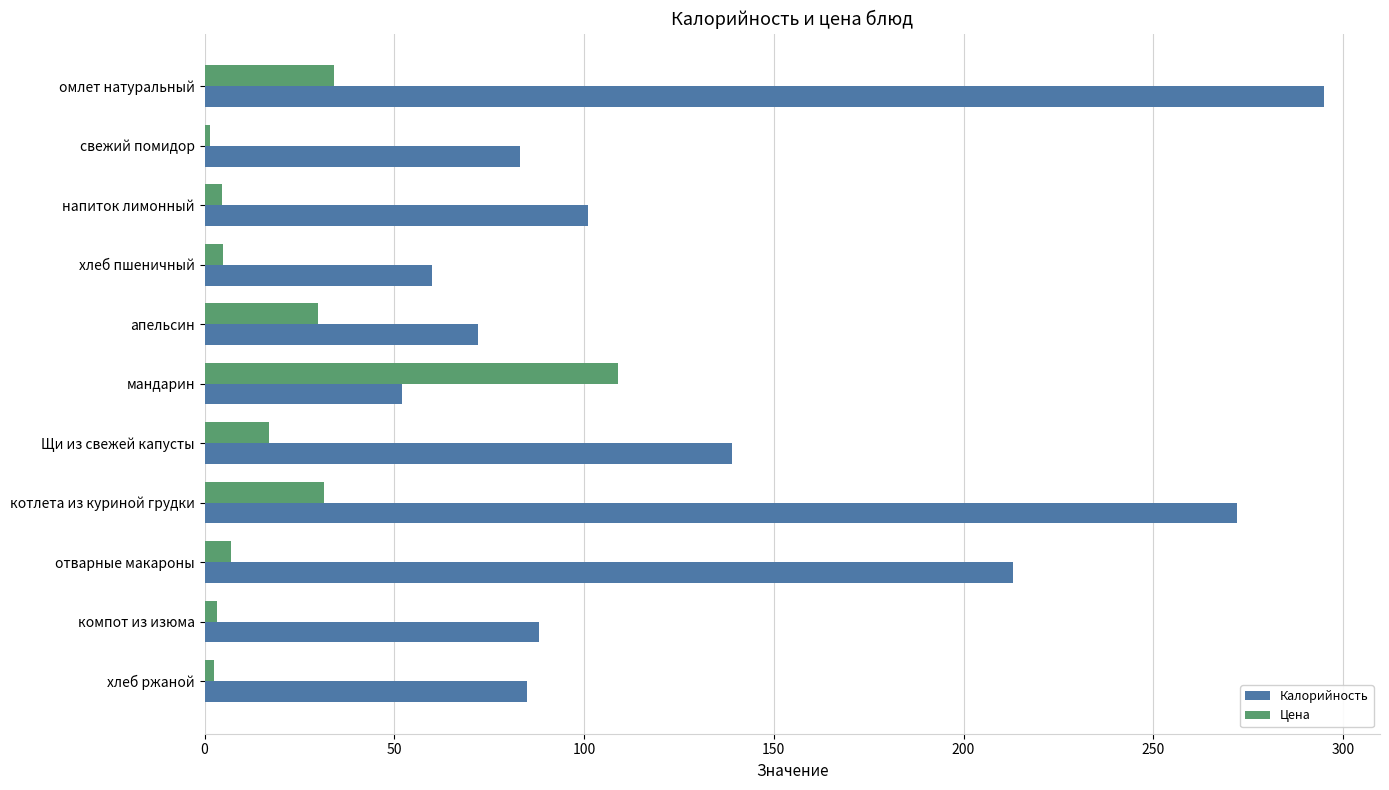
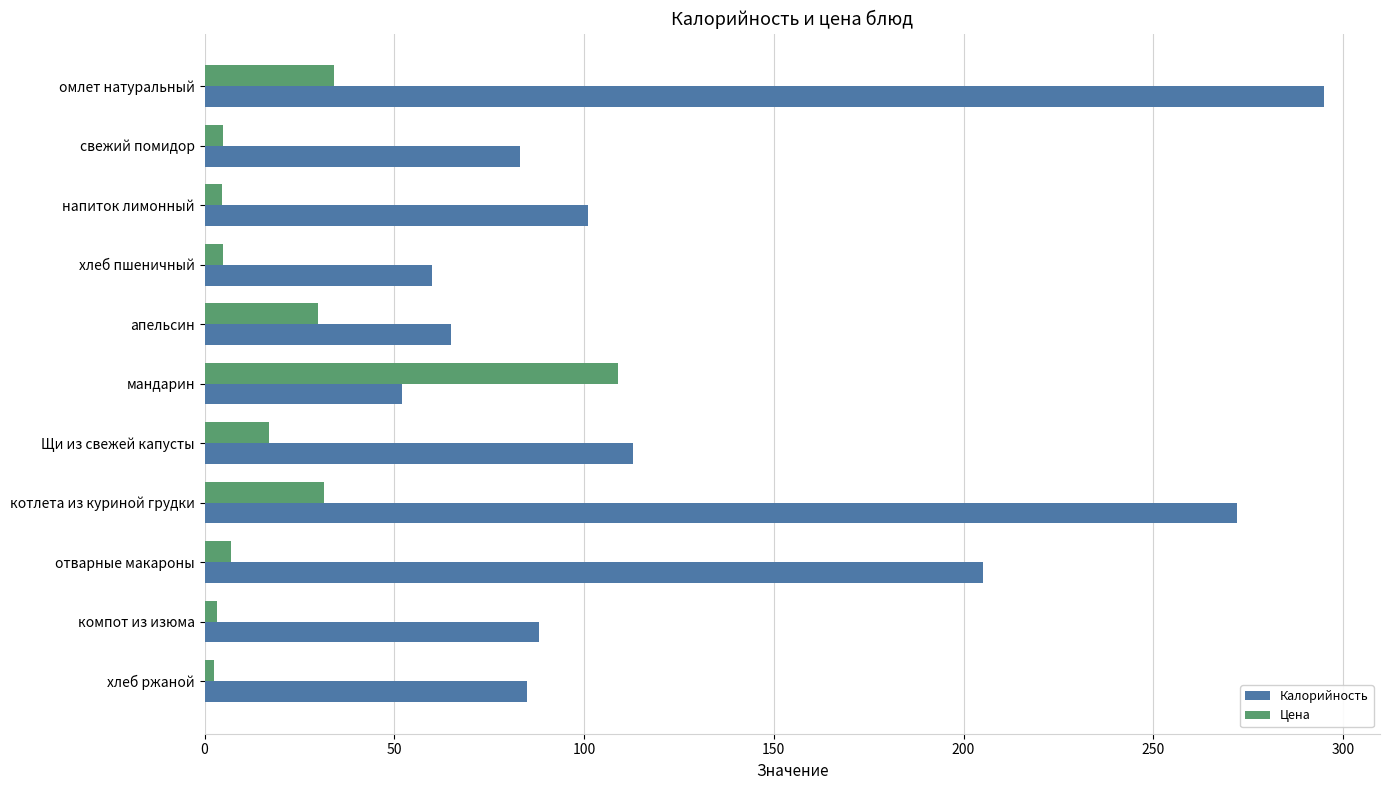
Цена, свежий помидор: 1 -> 5
Калорийность, апельсин: 72 -> 65
Калорийность, Щи из свежей капусты: 139 -> 113
Калорийность, отварные макароны: 213 -> 205
